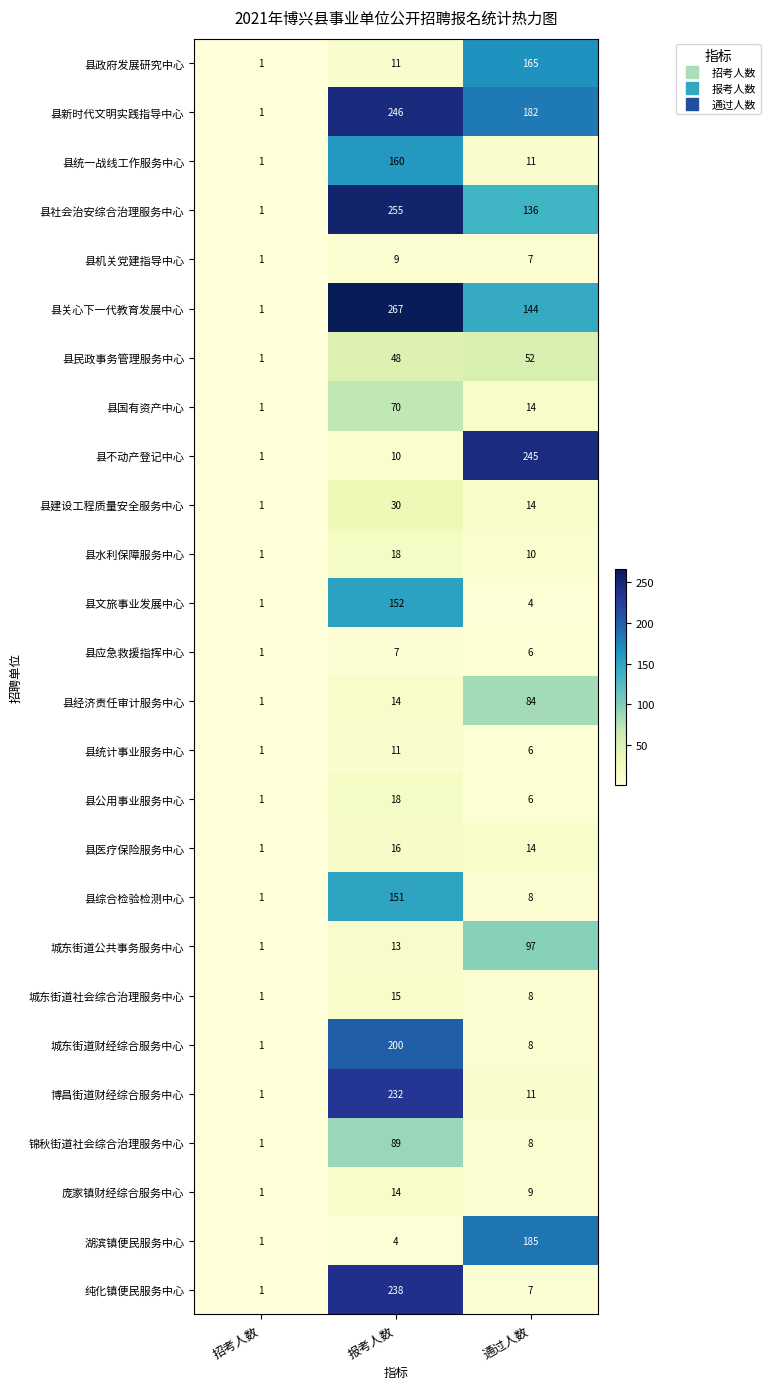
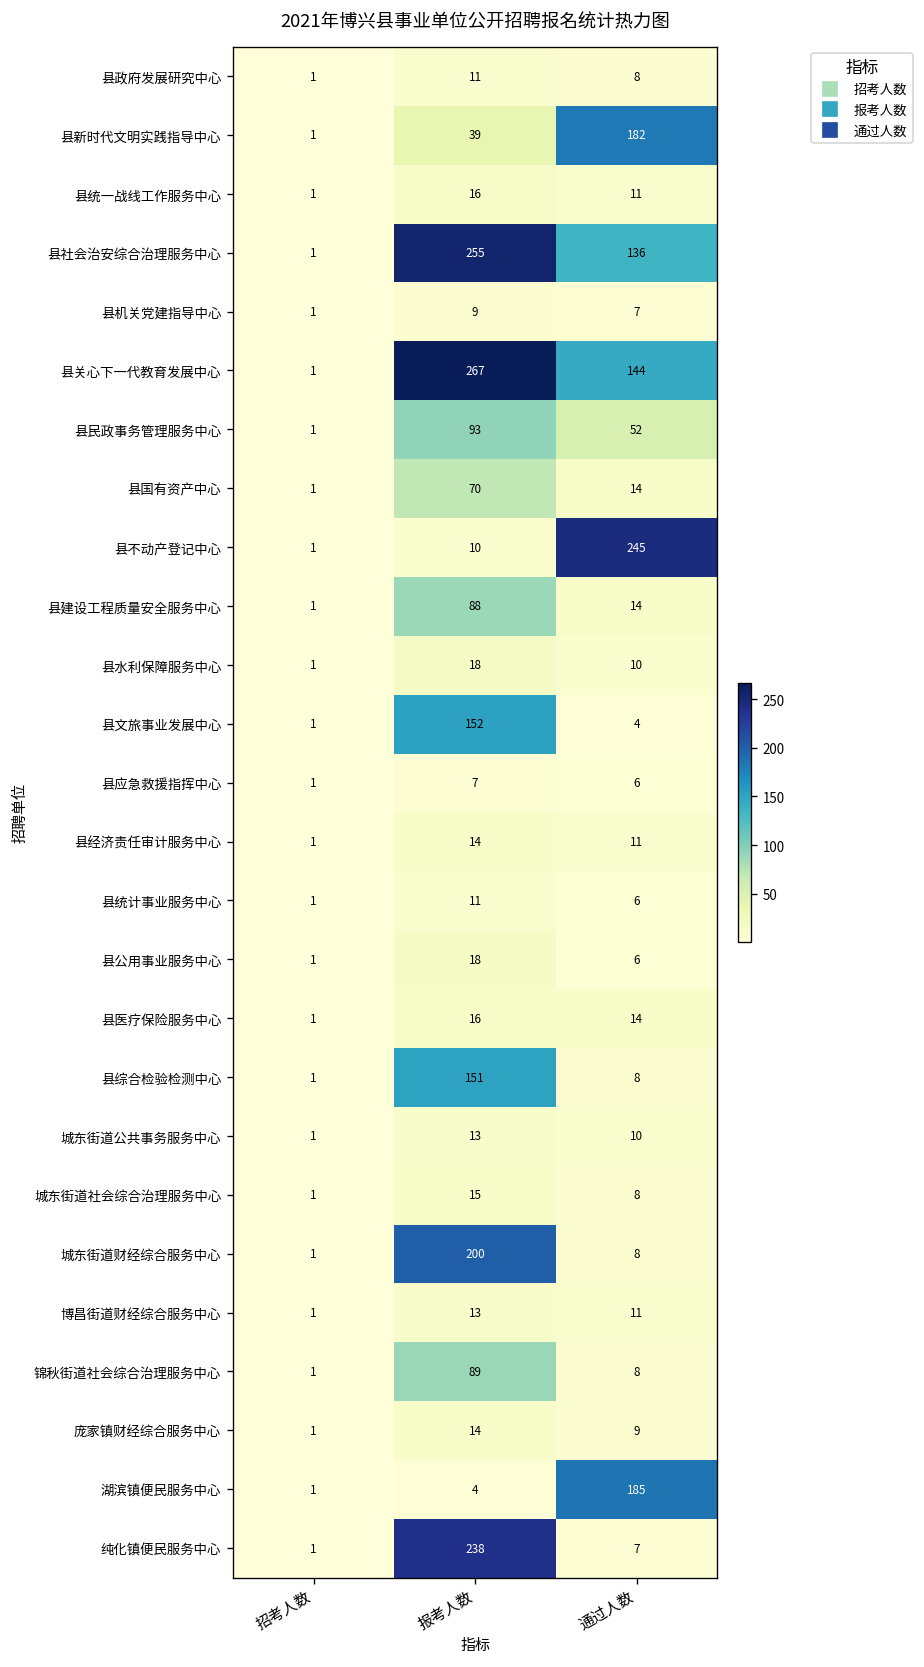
县政府发展研究中心, 通过人数: 165 -> 8
县新时代文明实践指导中心, 报考人数: 246 -> 39
县统一战线工作服务中心, 报考人数: 160 -> 16
县民政事务管理服务中心, 报考人数: 48 -> 93
县建设工程质量安全服务中心, 报考人数: 30 -> 88
县经济责任审计服务中心, 通过人数: 84 -> 11
城东街道公共事务服务中心, 通过人数: 97 -> 10
博昌街道财经综合服务中心, 报考人数: 232 -> 13
